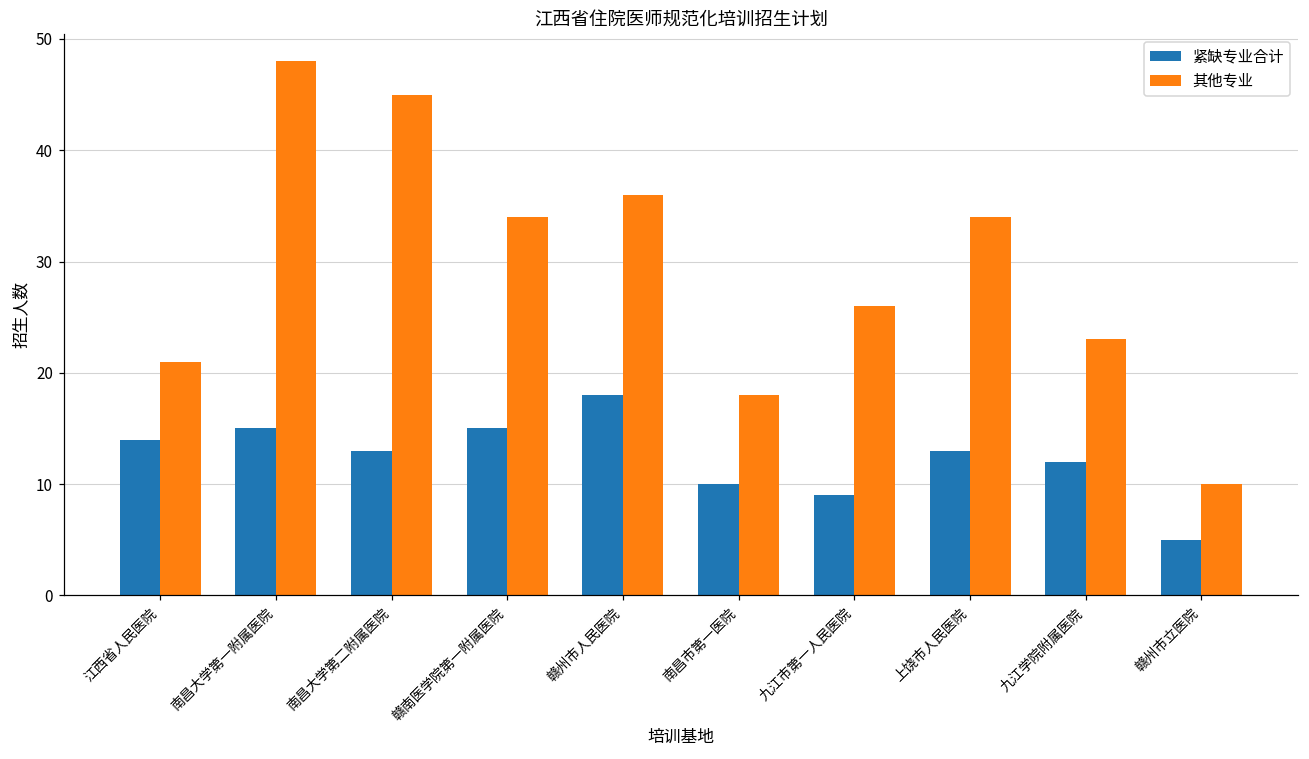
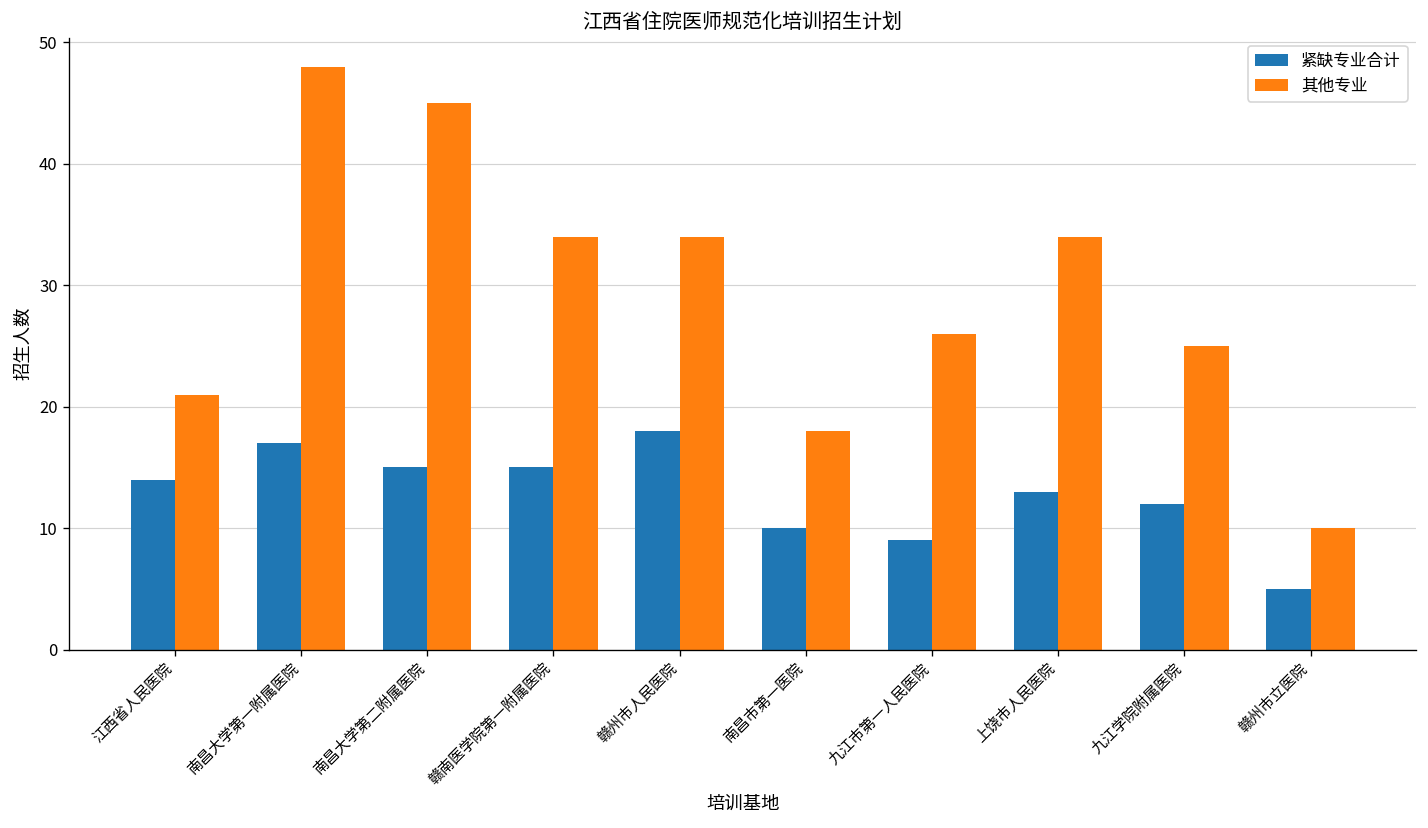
紧缺专业合计, 南昌大学第一附属医院: 15 -> 17
紧缺专业合计, 南昌大学第二附属医院: 13 -> 15
其他专业, 赣州市人民医院: 36 -> 34
其他专业, 九江学院附属医院: 23 -> 25
